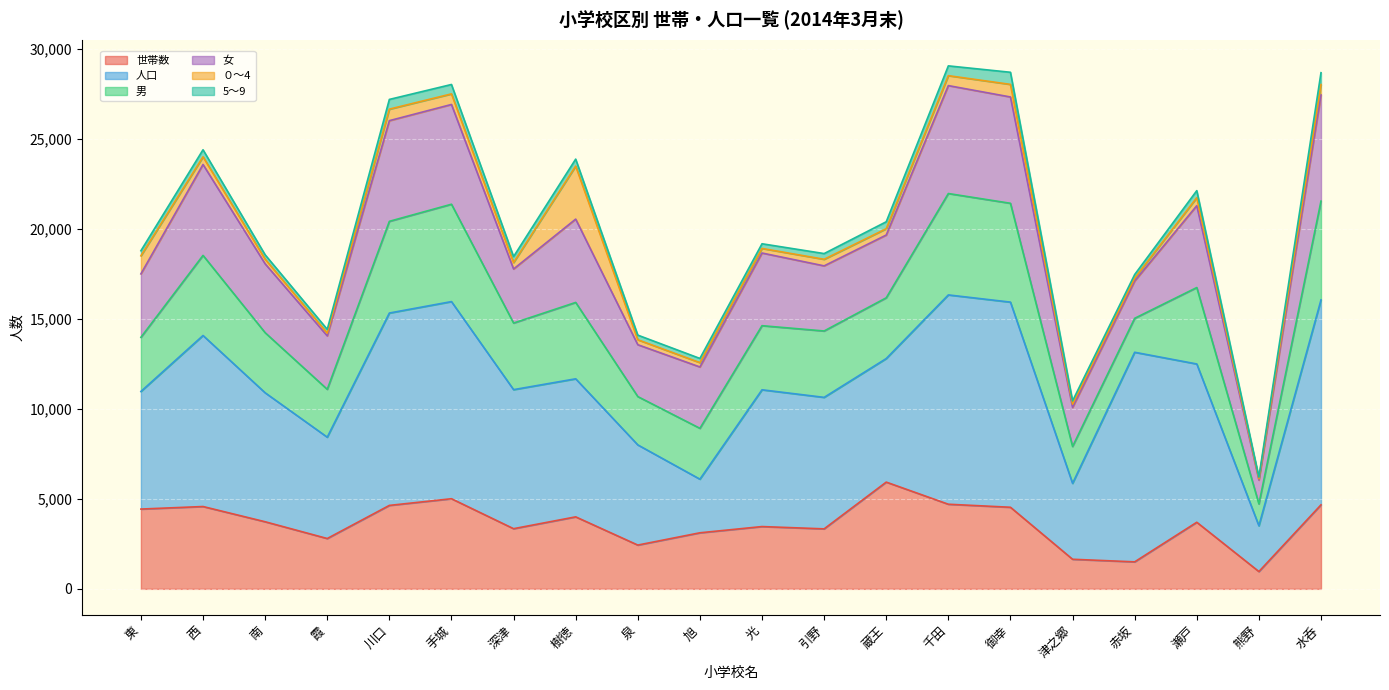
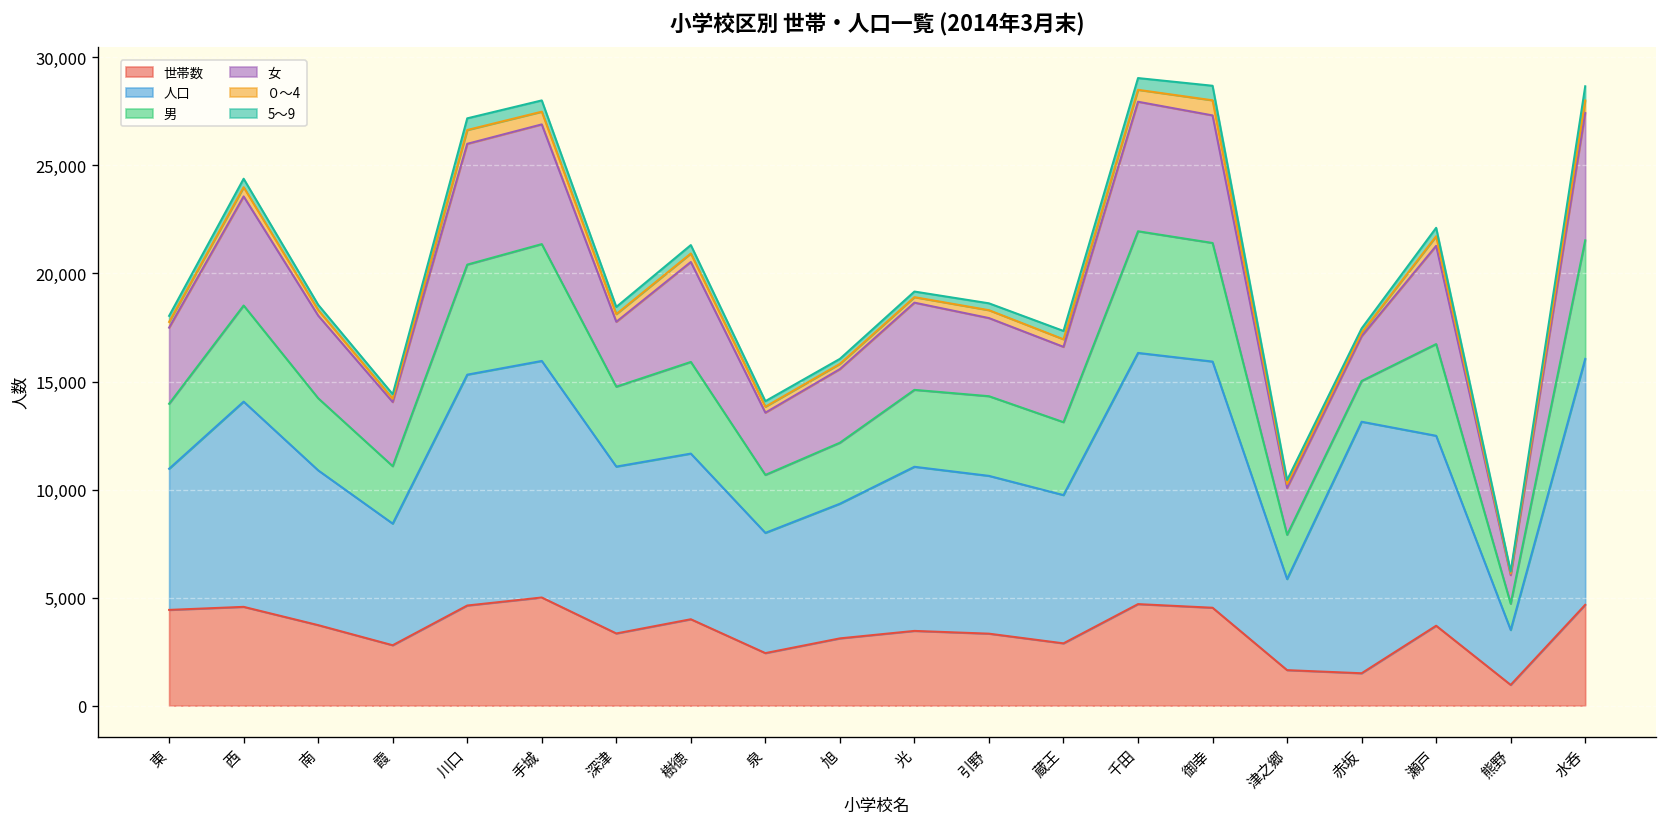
０～4, 東: 1,000 -> 300
０～4, 樹徳: 2,900 -> 400
人口, 旭: 3,000 -> 6,200
世帯数, 蔵王: 5,900 -> 2,900
